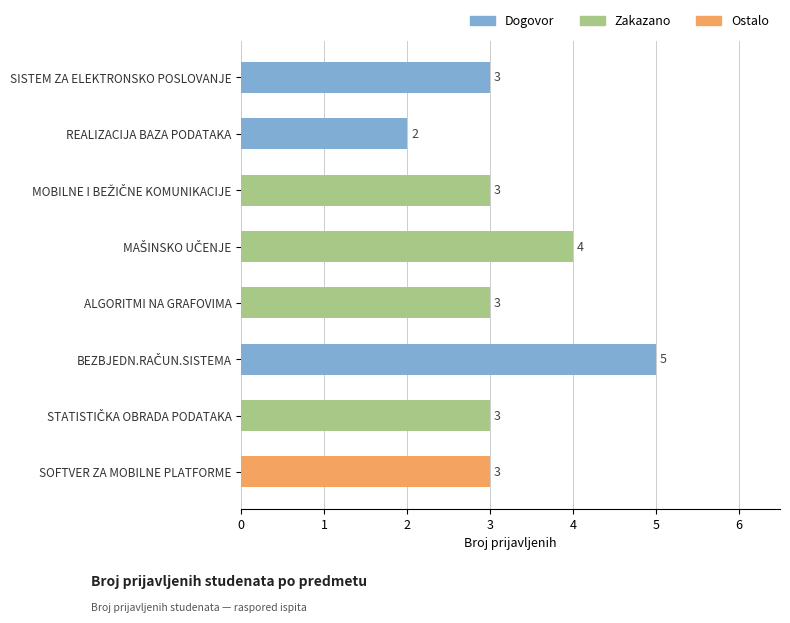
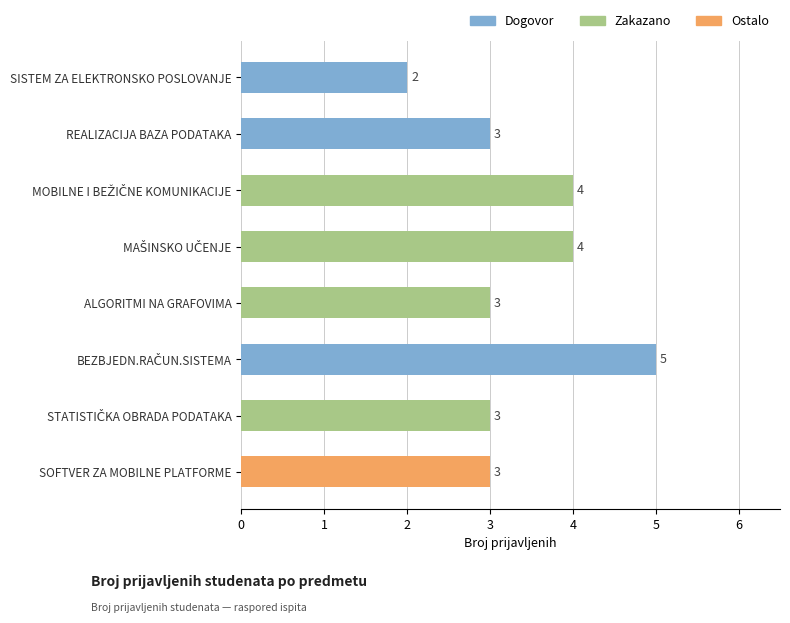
SISTEM ZA ELEKTRONSKO POSLOVANJE: 3 -> 2
REALIZACIJA BAZA PODATAKA: 2 -> 3
MOBILNE I BEŽIČNE KOMUNIKACIJE: 3 -> 4
